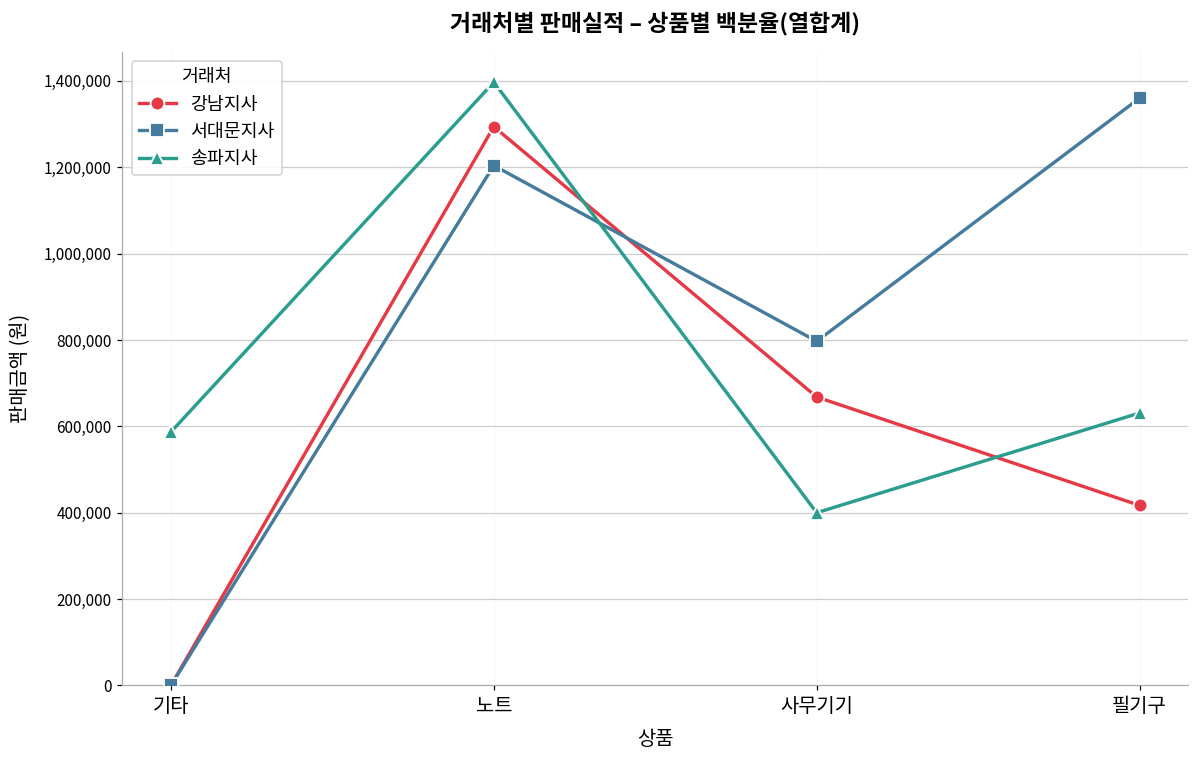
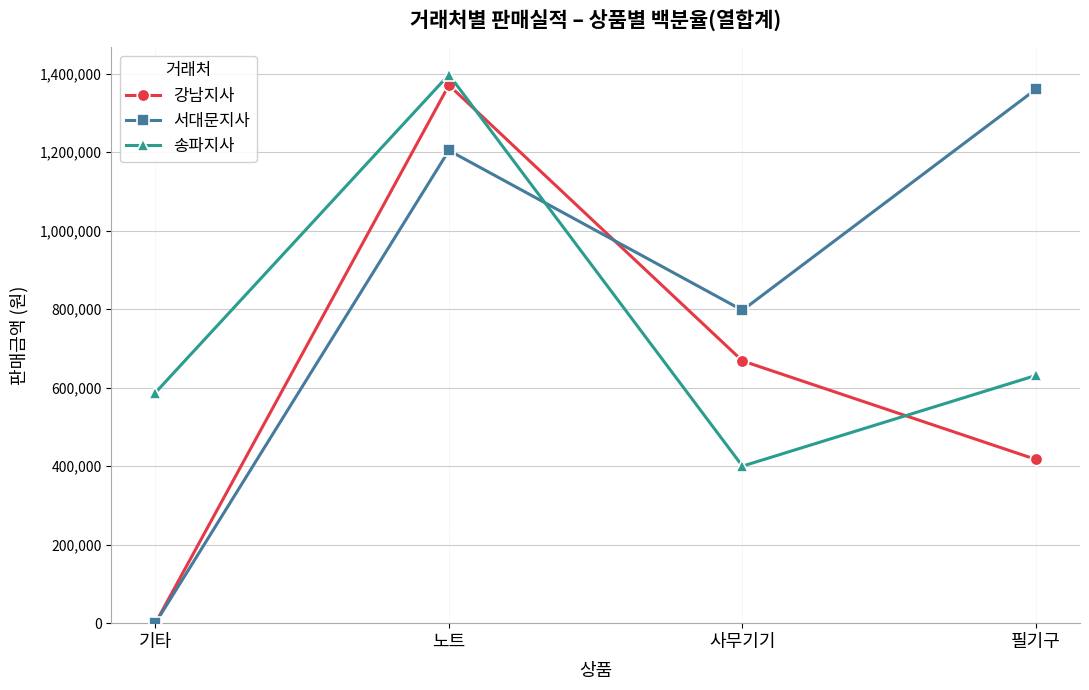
강남지사, 노트: 1,290,000 -> 1,370,000
